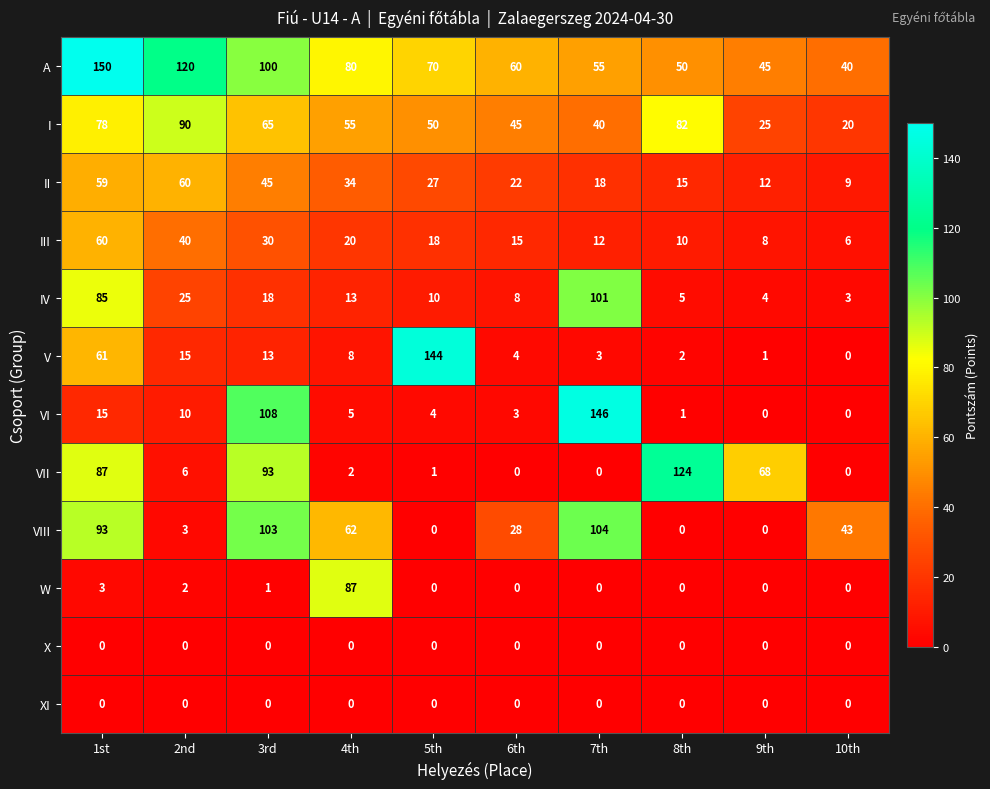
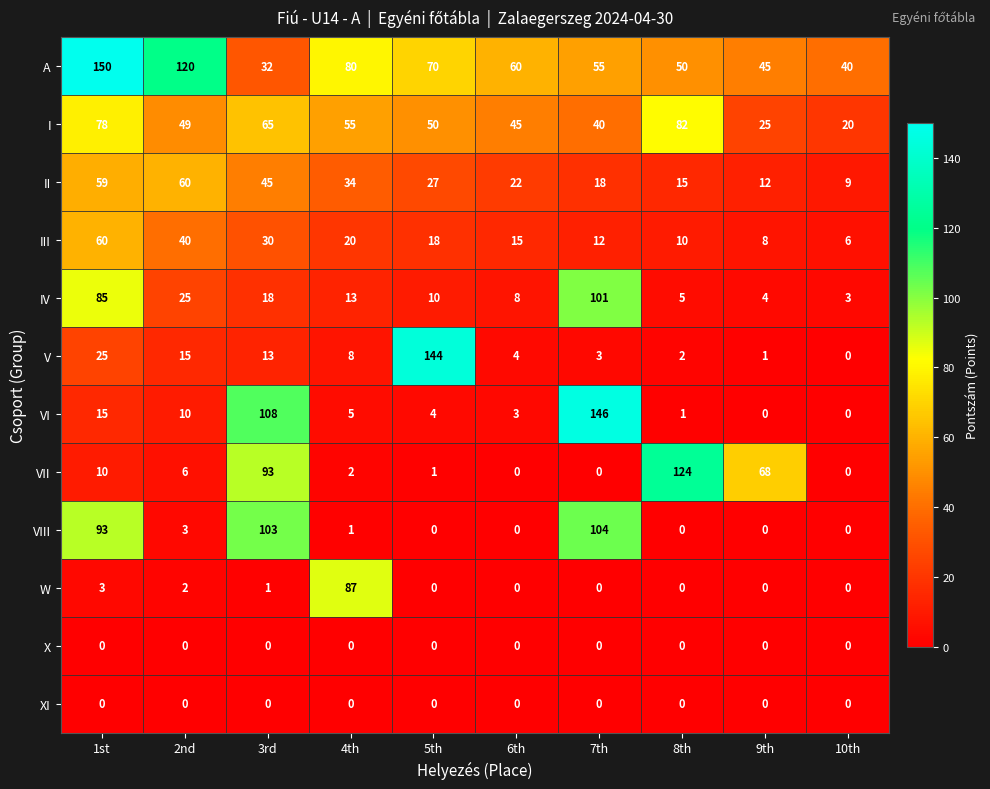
A, 3rd: 100 -> 32
I, 2nd: 90 -> 49
V, 1st: 61 -> 25
VII, 1st: 87 -> 10
VIII, 4th: 62 -> 1
VIII, 6th: 28 -> 0
VIII, 10th: 43 -> 0
